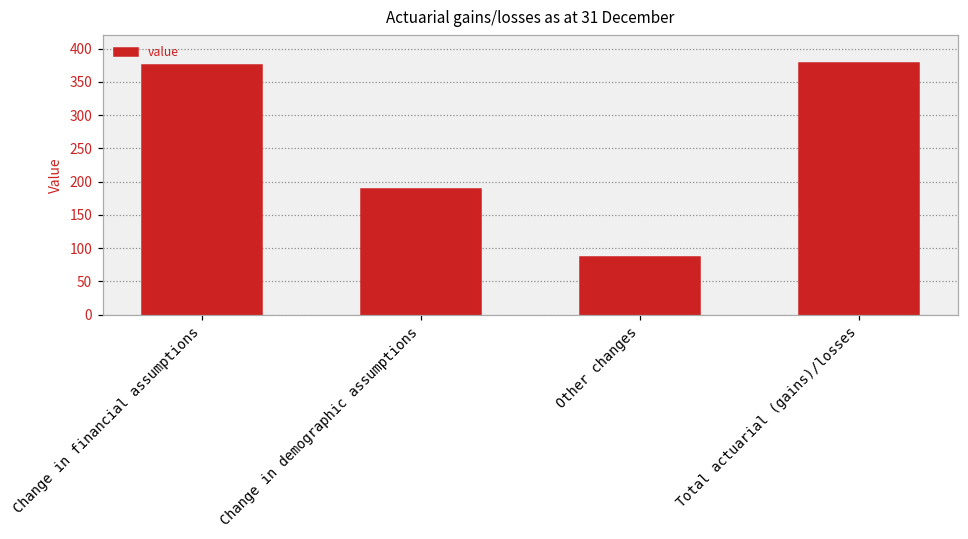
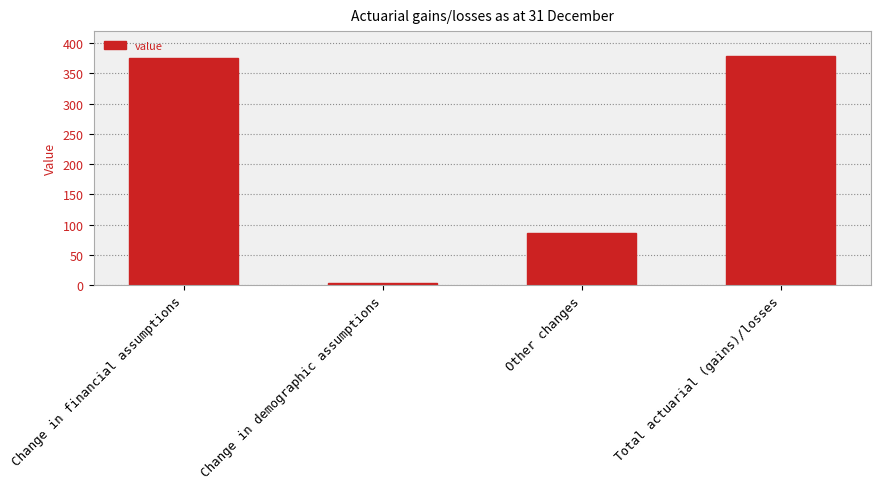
Change in demographic assumptions: 190 -> 0
